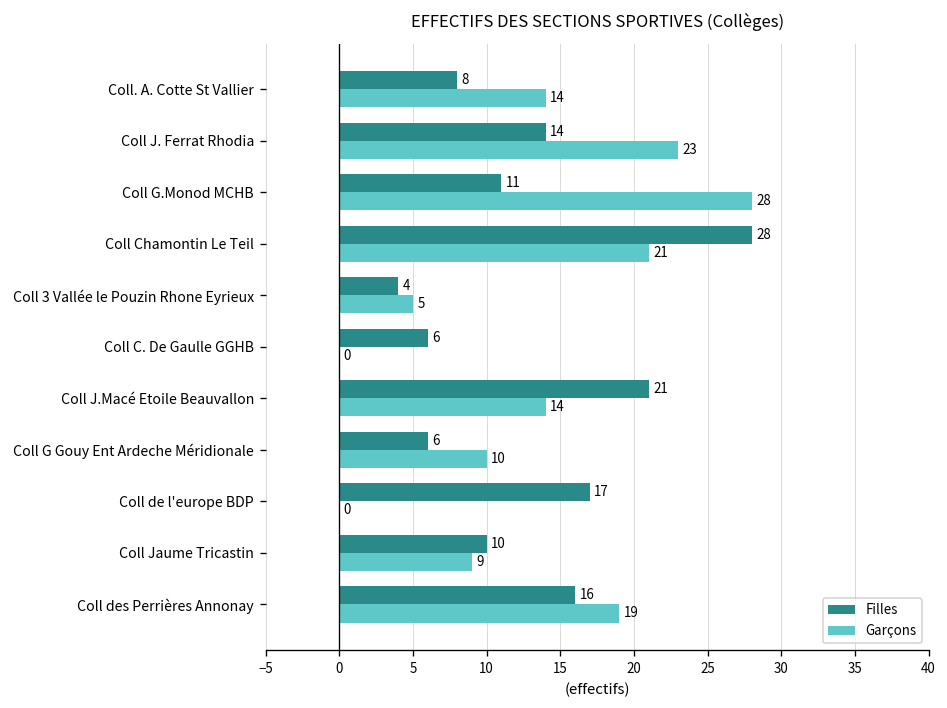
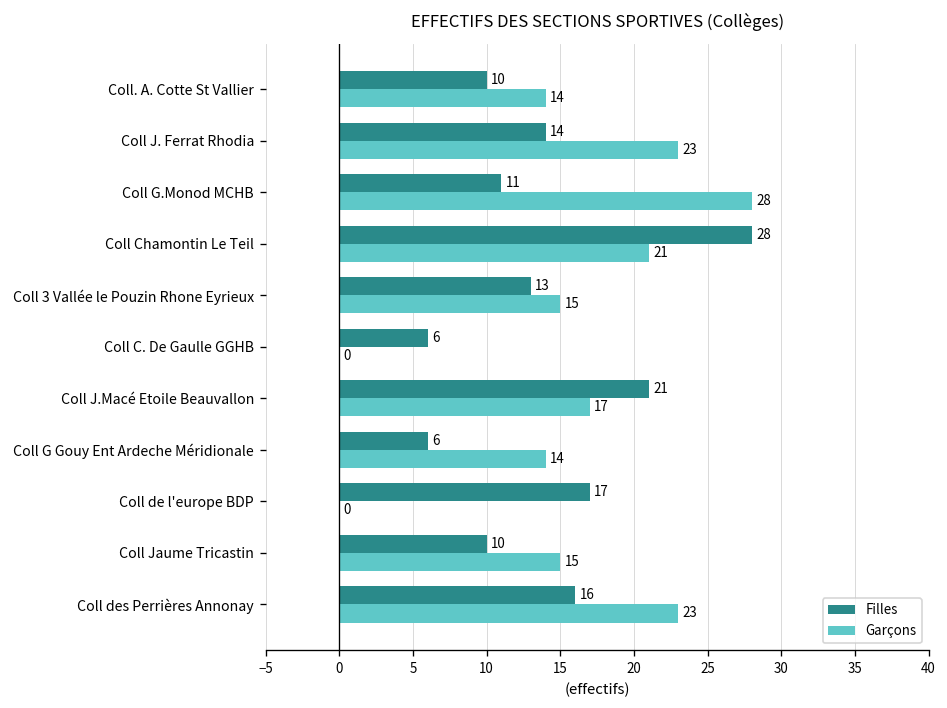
Filles, Coll. A. Cotte St Vallier: 8 -> 10
Filles, Coll 3 Vallée le Pouzin Rhone Eyrieux: 4 -> 13
Garçons, Coll 3 Vallée le Pouzin Rhone Eyrieux: 5 -> 15
Garçons, Coll J.Macé Etoile Beauvallon: 14 -> 17
Garçons, Coll G Gouy Ent Ardeche Méridionale: 10 -> 14
Garçons, Coll Jaume Tricastin: 9 -> 15
Garçons, Coll des Perrières Annonay: 19 -> 23
